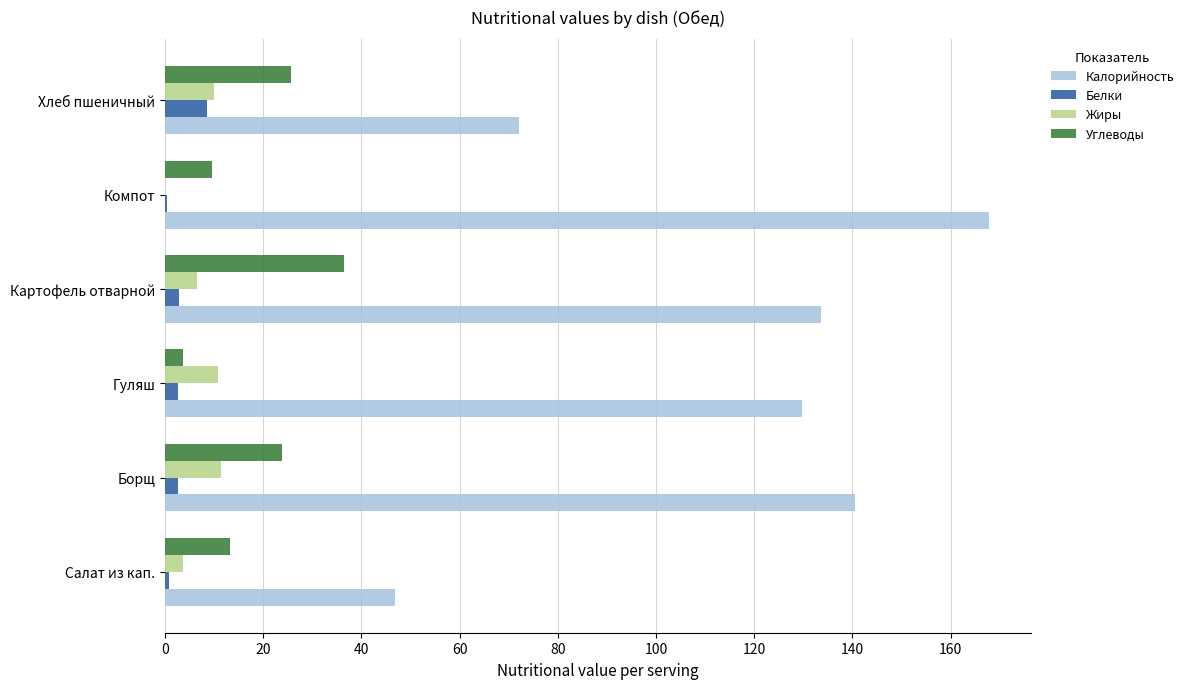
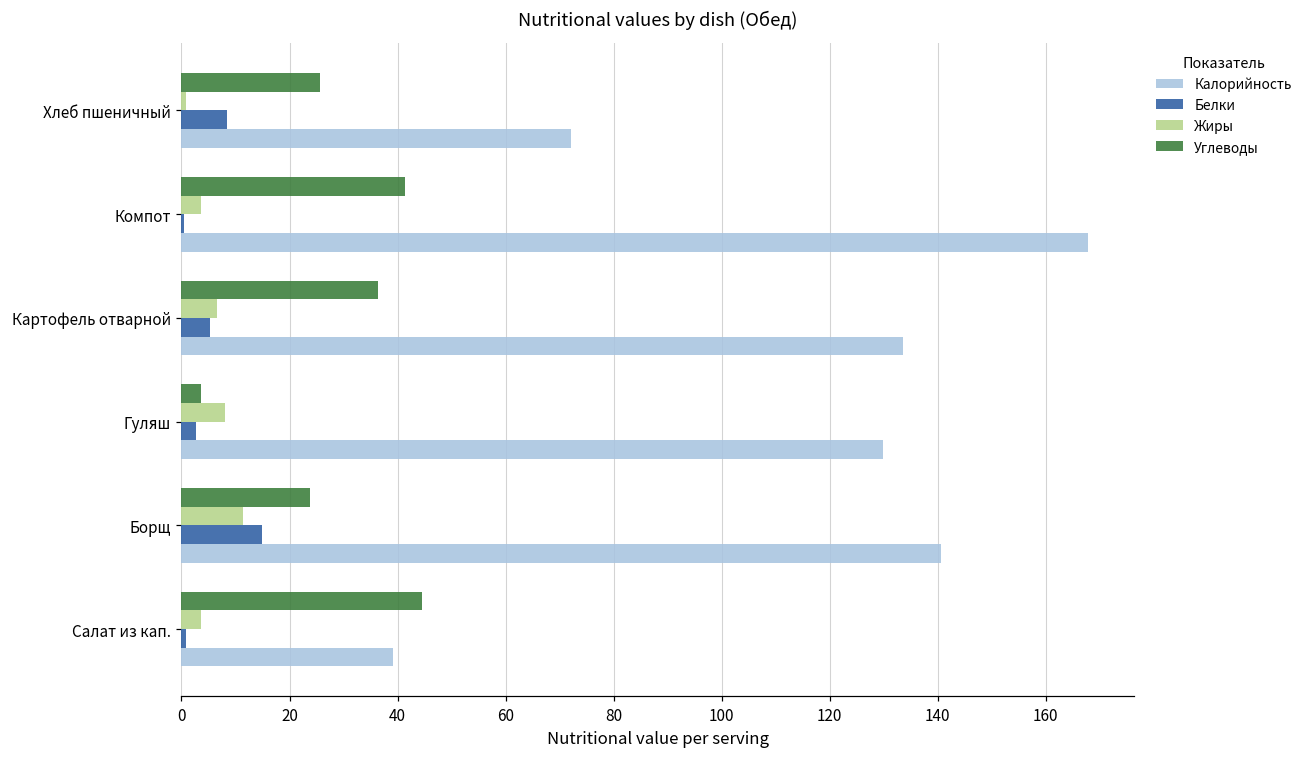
Жиры, Хлеб пшеничный: 10 -> 1
Углеводы, Компот: 10 -> 41
Жиры, Компот: 0 -> 4
Белки, Картофель отварной: 3 -> 5
Жиры, Гуляш: 11 -> 8
Белки, Борщ: 3 -> 15
Углеводы, Салат из кап.: 13 -> 45
Калорийность, Салат из кап.: 47 -> 39
